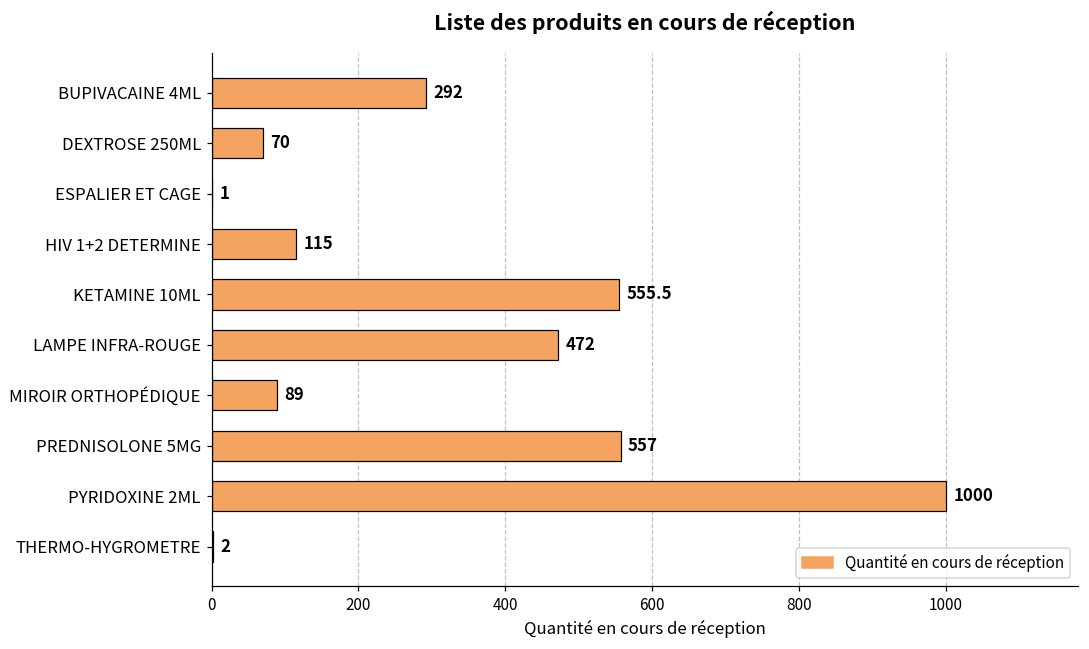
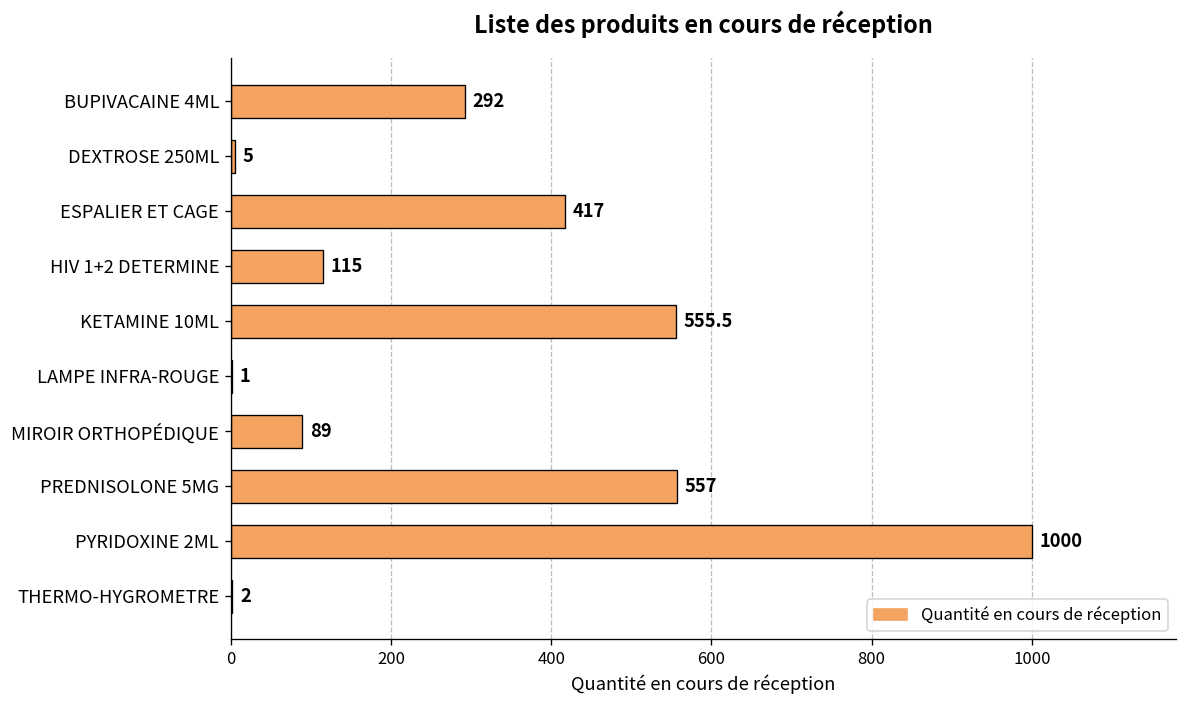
DEXTROSE 250ML: 70 -> 5
ESPALIER ET CAGE: 1 -> 417
LAMPE INFRA-ROUGE: 472 -> 1
